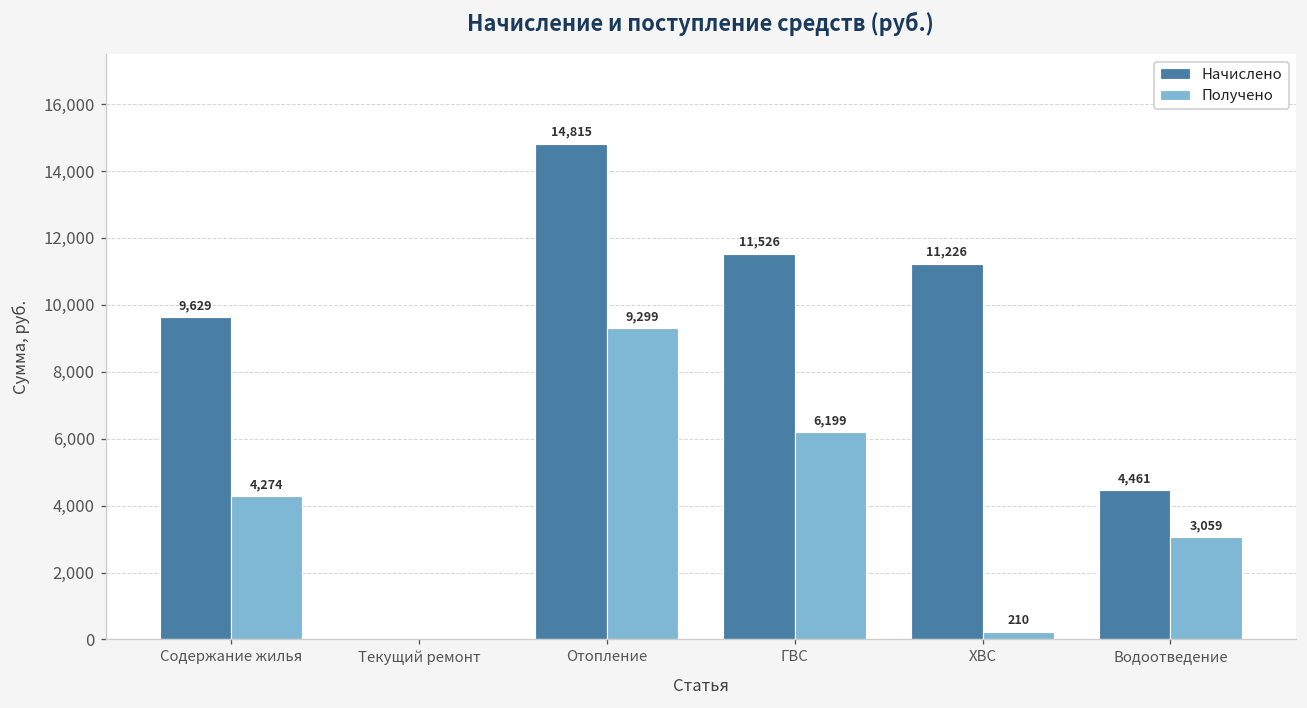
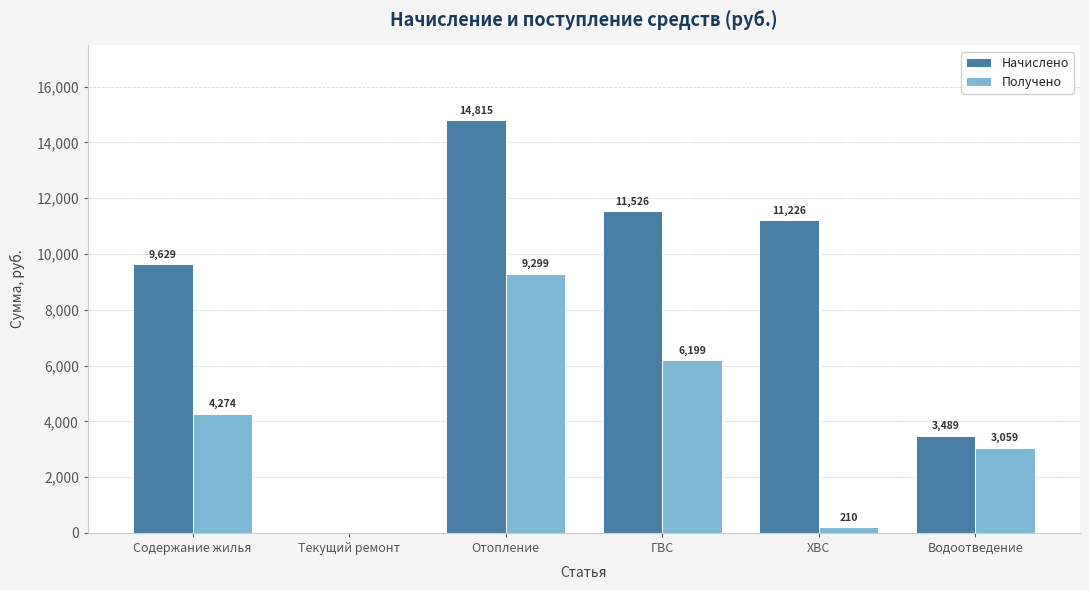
Начислено, Водоотведение: 4,461 -> 3,489
